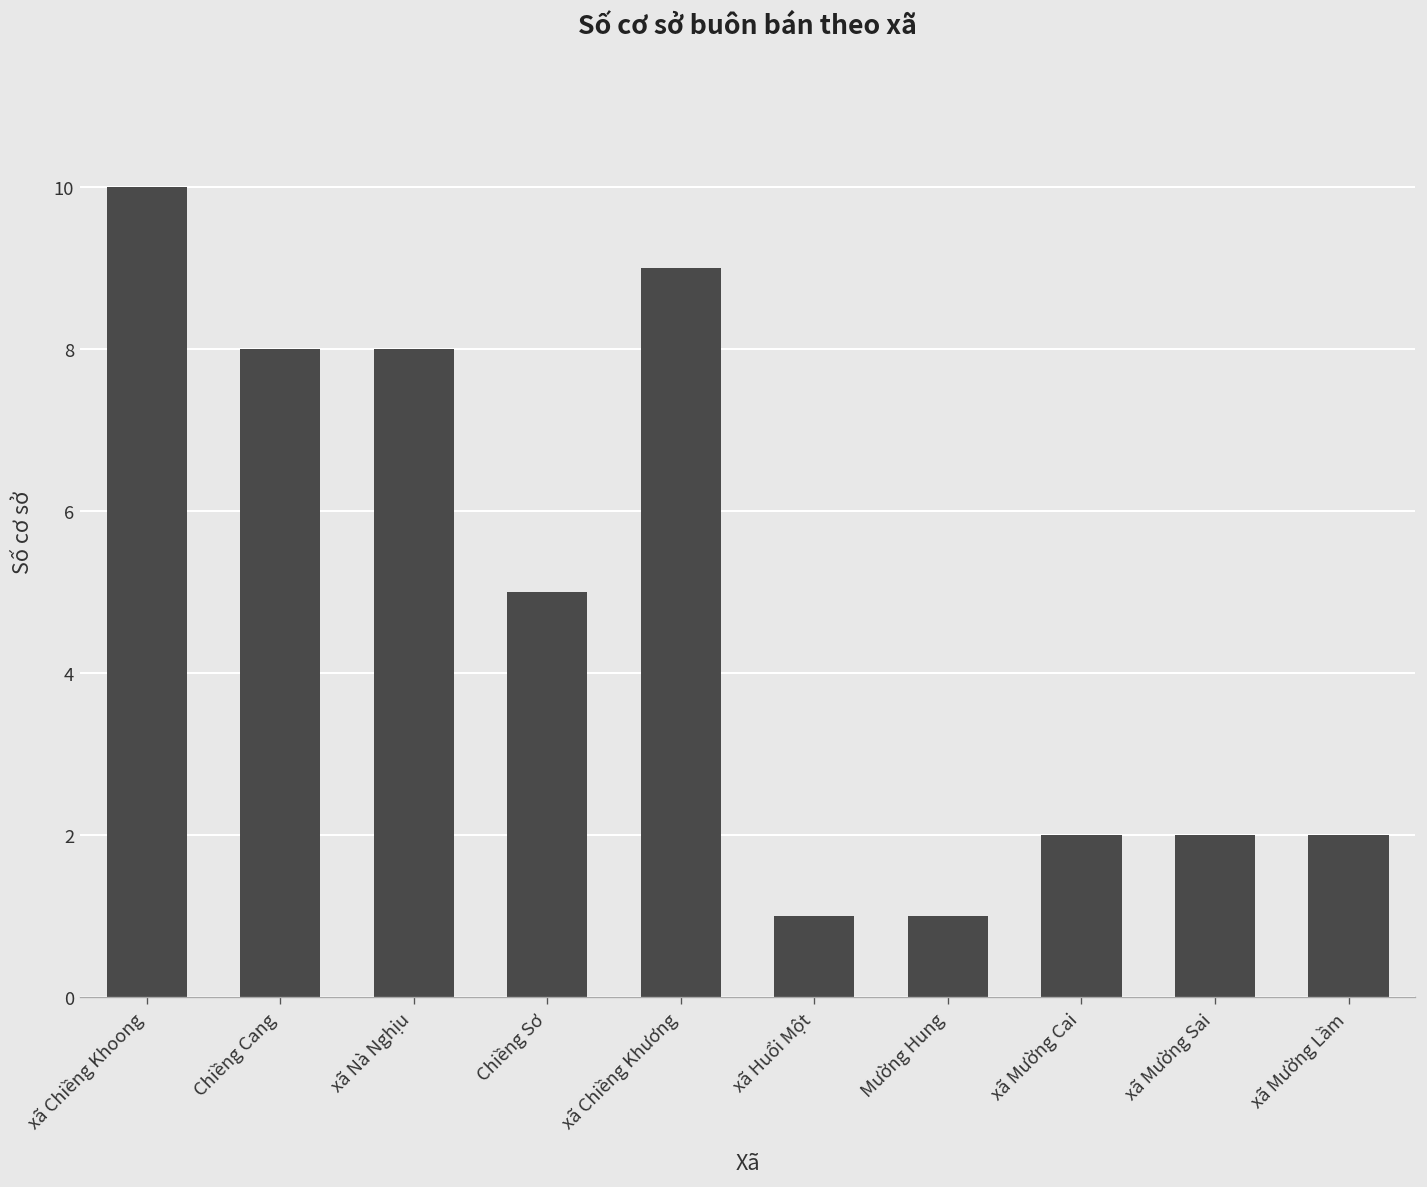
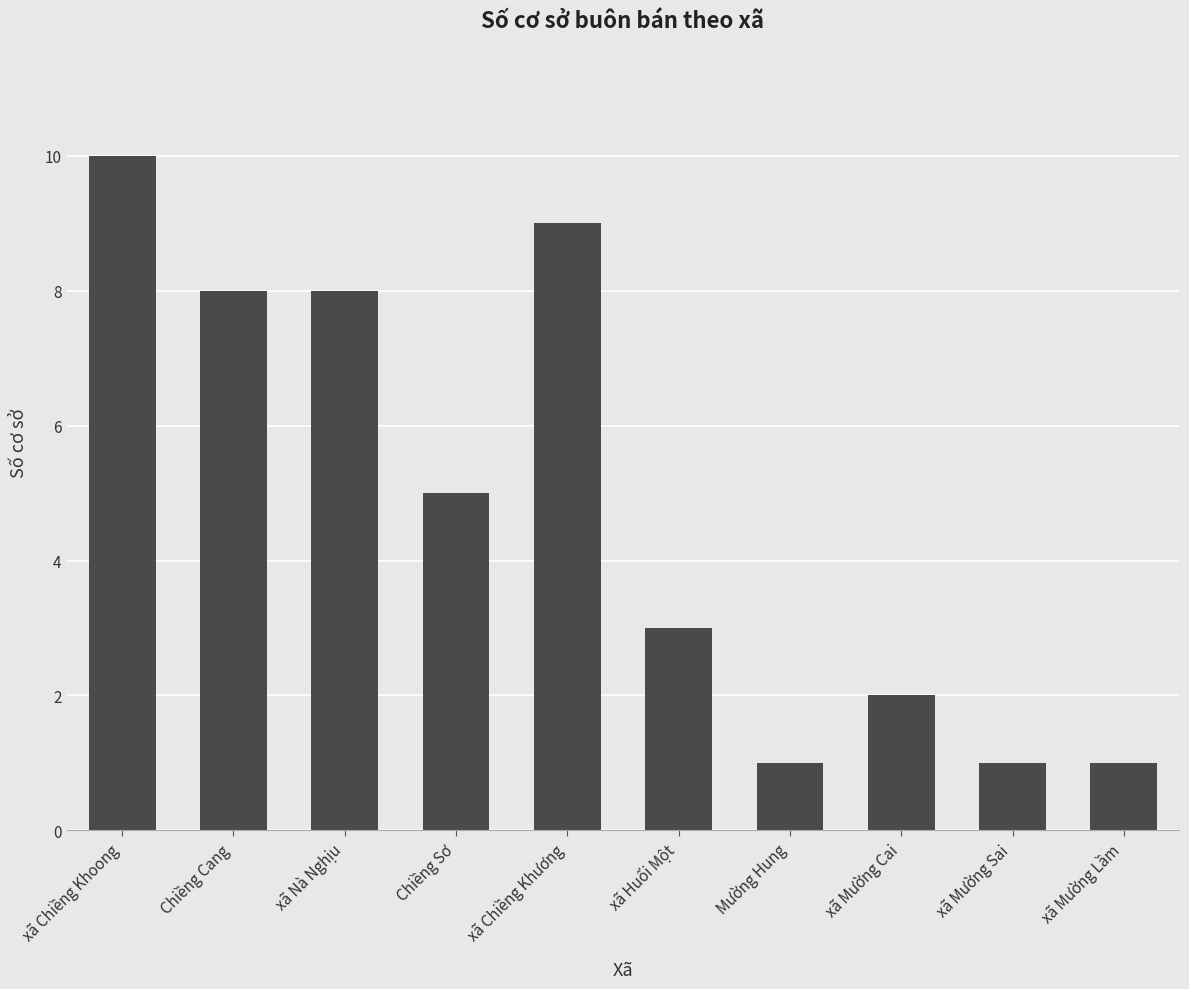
xã Huổi Một: 1 -> 3
xã Mường Sai: 2 -> 1
xã Mường Lầm: 2 -> 1
